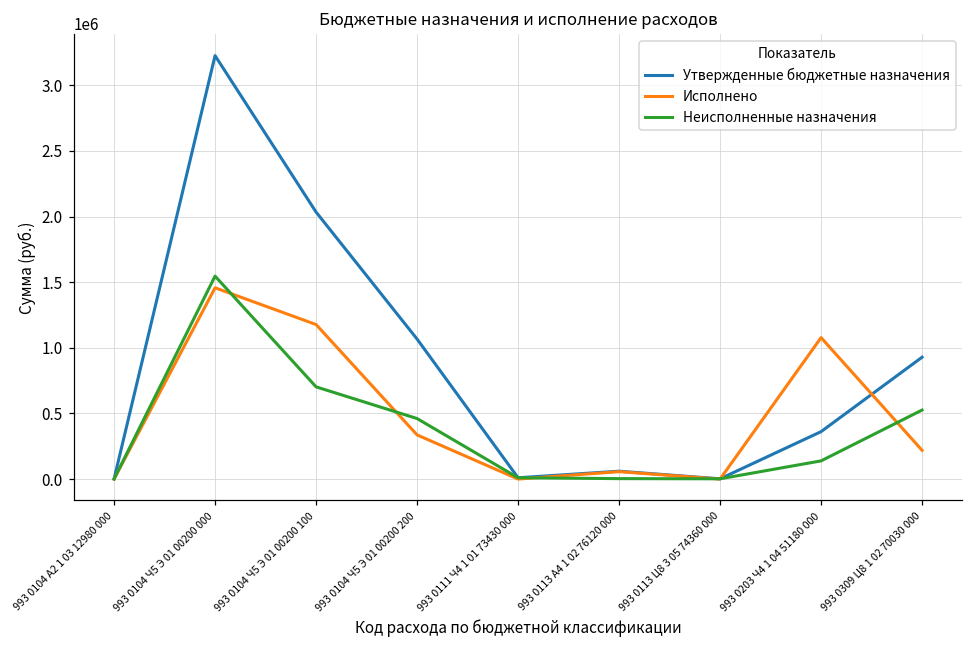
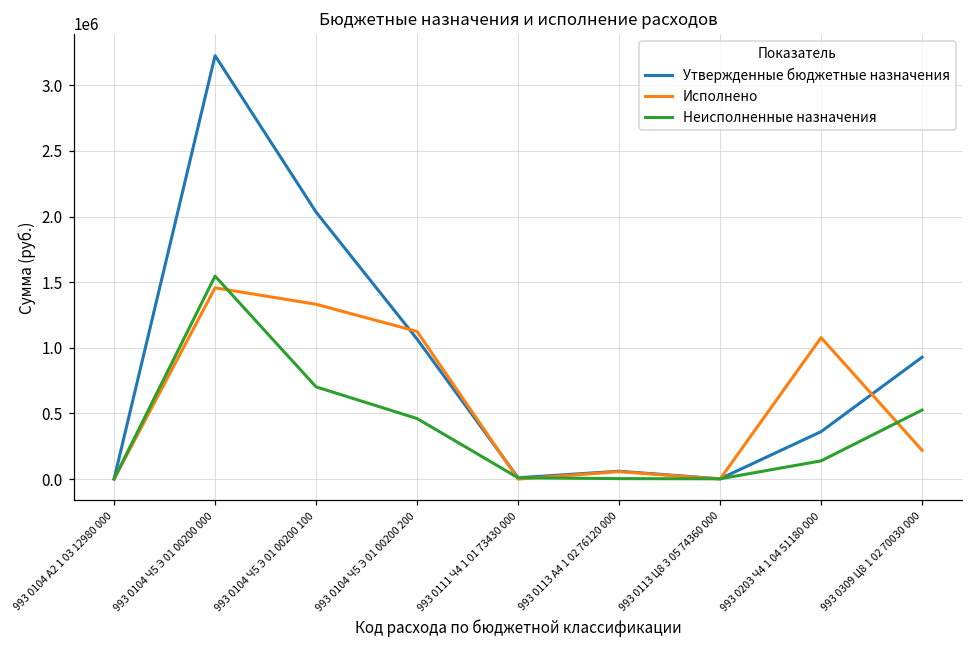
Исполнено, 993 0104 Ч5 Э 01 00200 100: 1180000 -> 1330000
Исполнено, 993 0104 Ч5 Э 01 00200 200: 340000 -> 1120000
